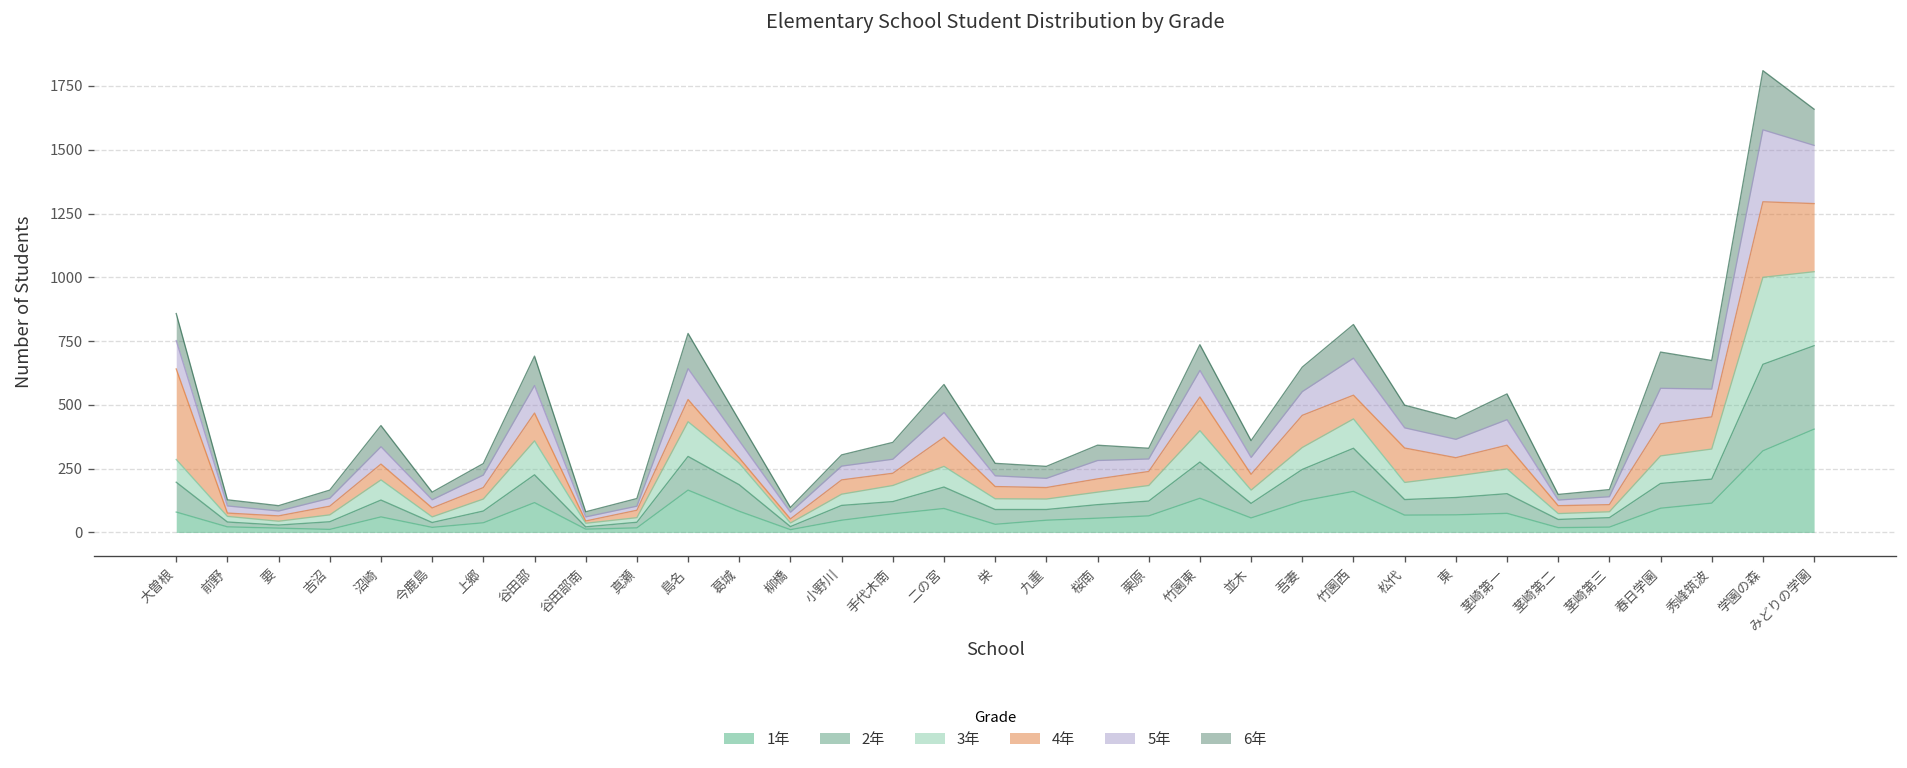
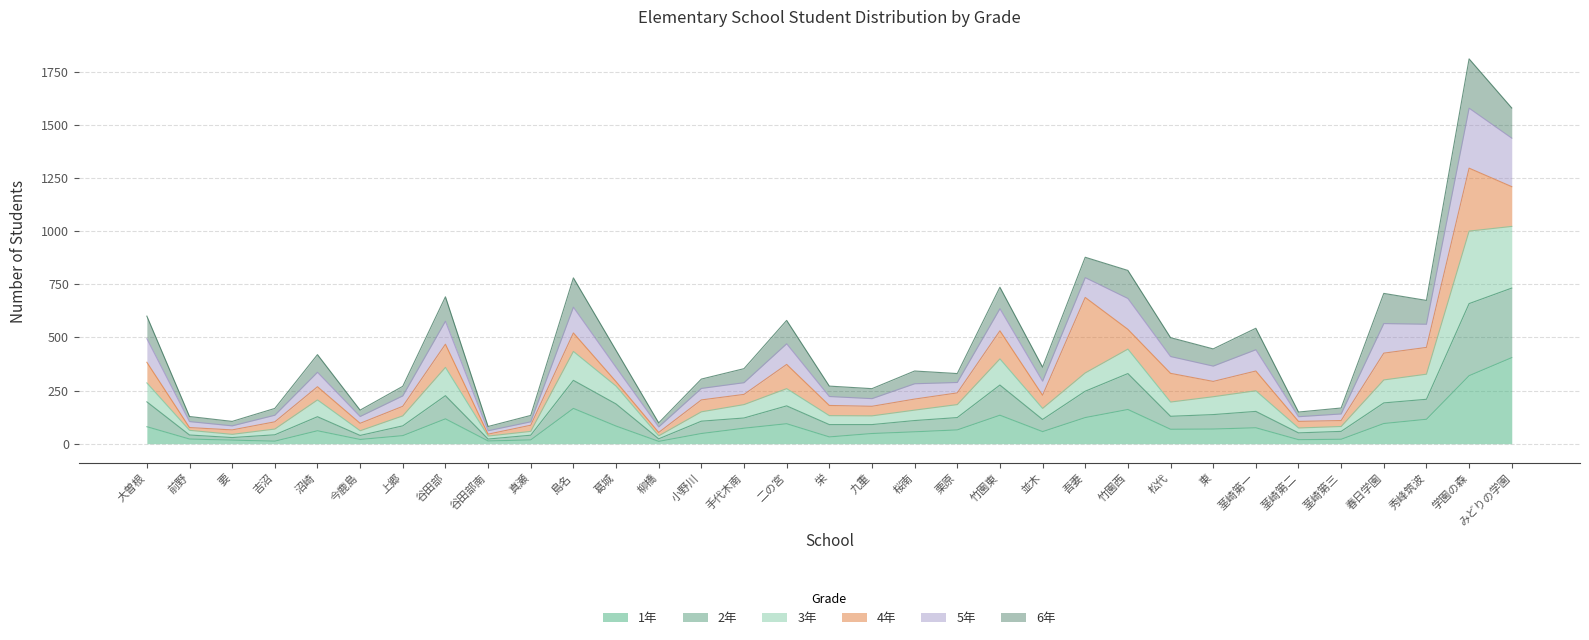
4年, 大曽根: 360 -> 100
4年, 吾妻: 130 -> 360
4年, みどりの学園: 270 -> 190
